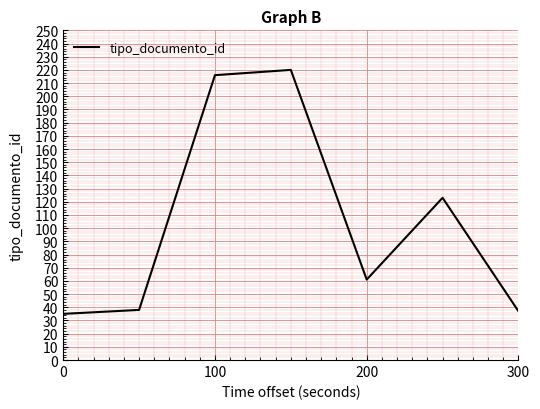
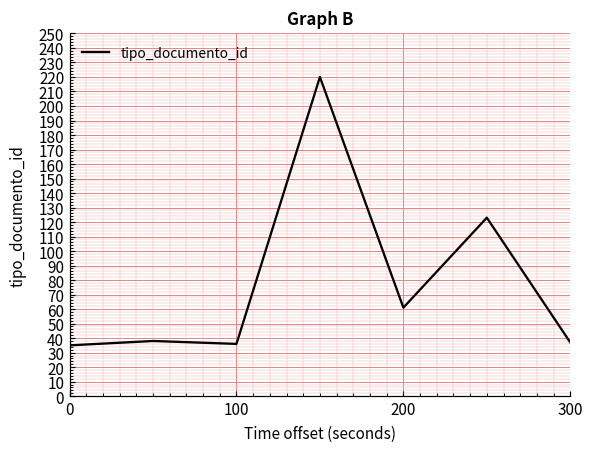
100: 216 -> 36
